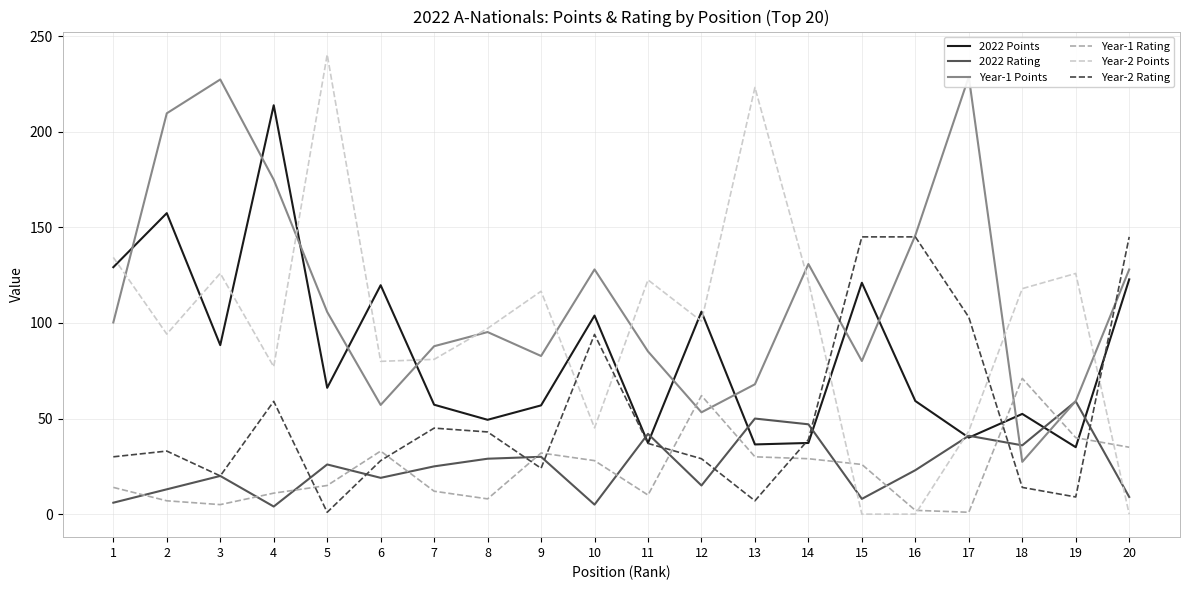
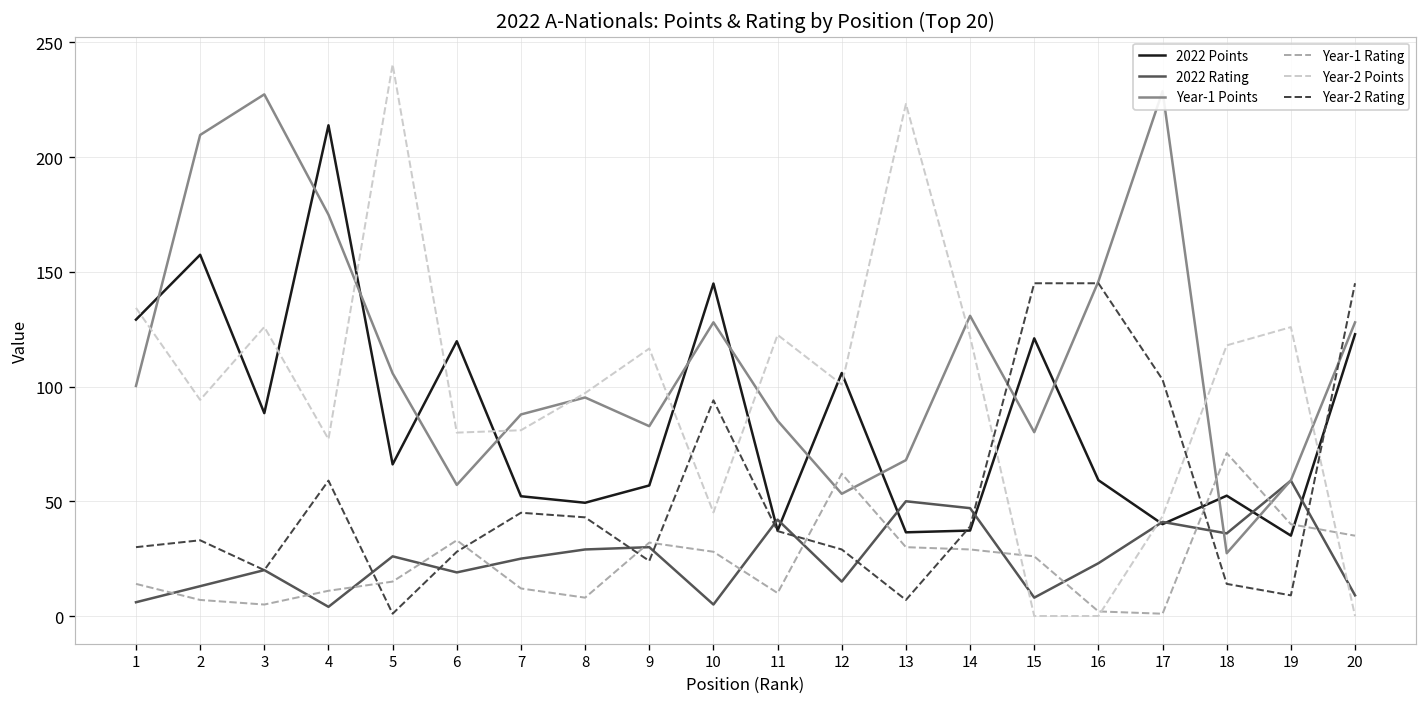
2022 Points, 7: 57 -> 52
2022 Points, 10: 104 -> 145
